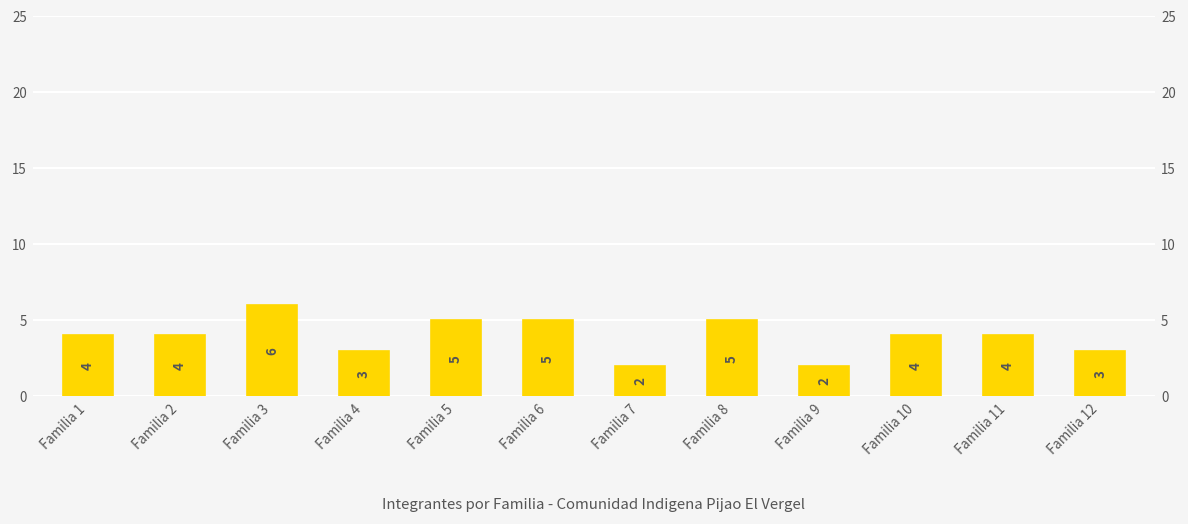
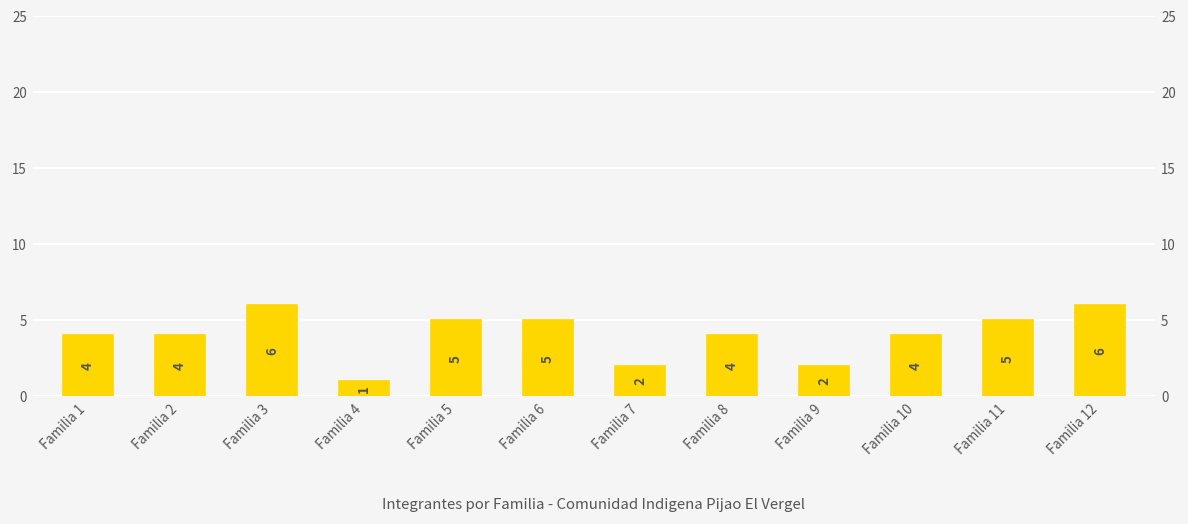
Familia 4: 3 -> 1
Familia 8: 5 -> 4
Familia 11: 4 -> 5
Familia 12: 3 -> 6
